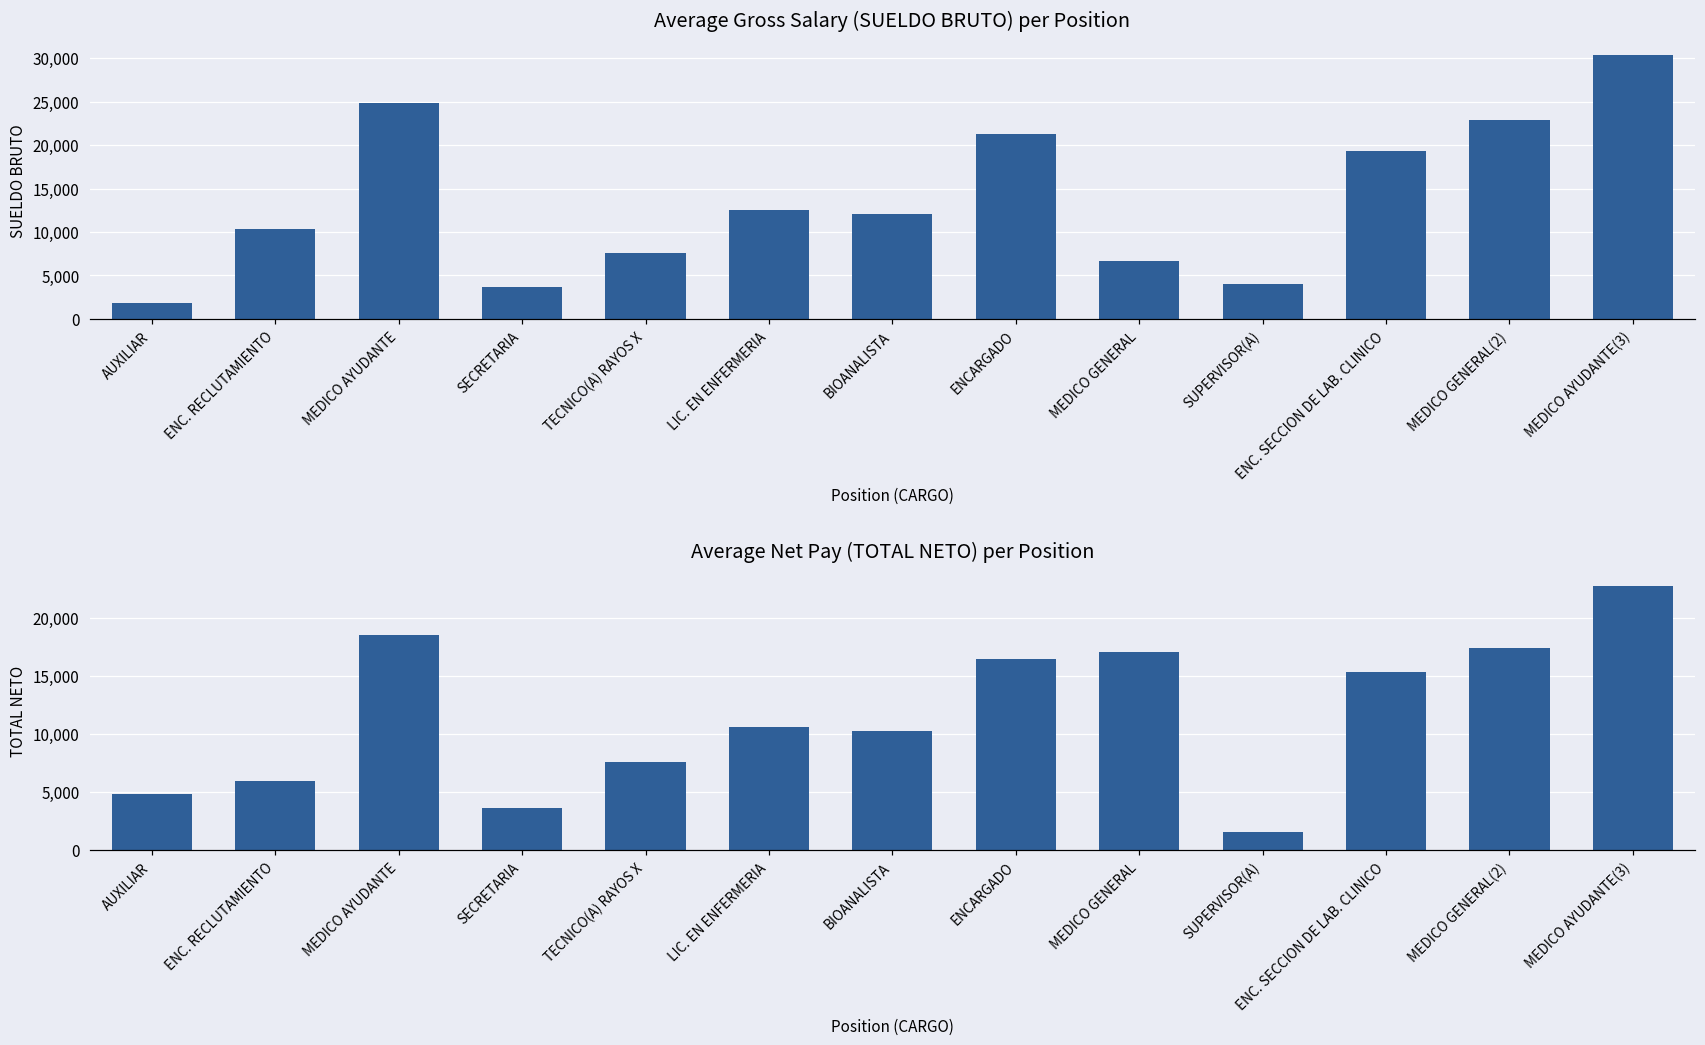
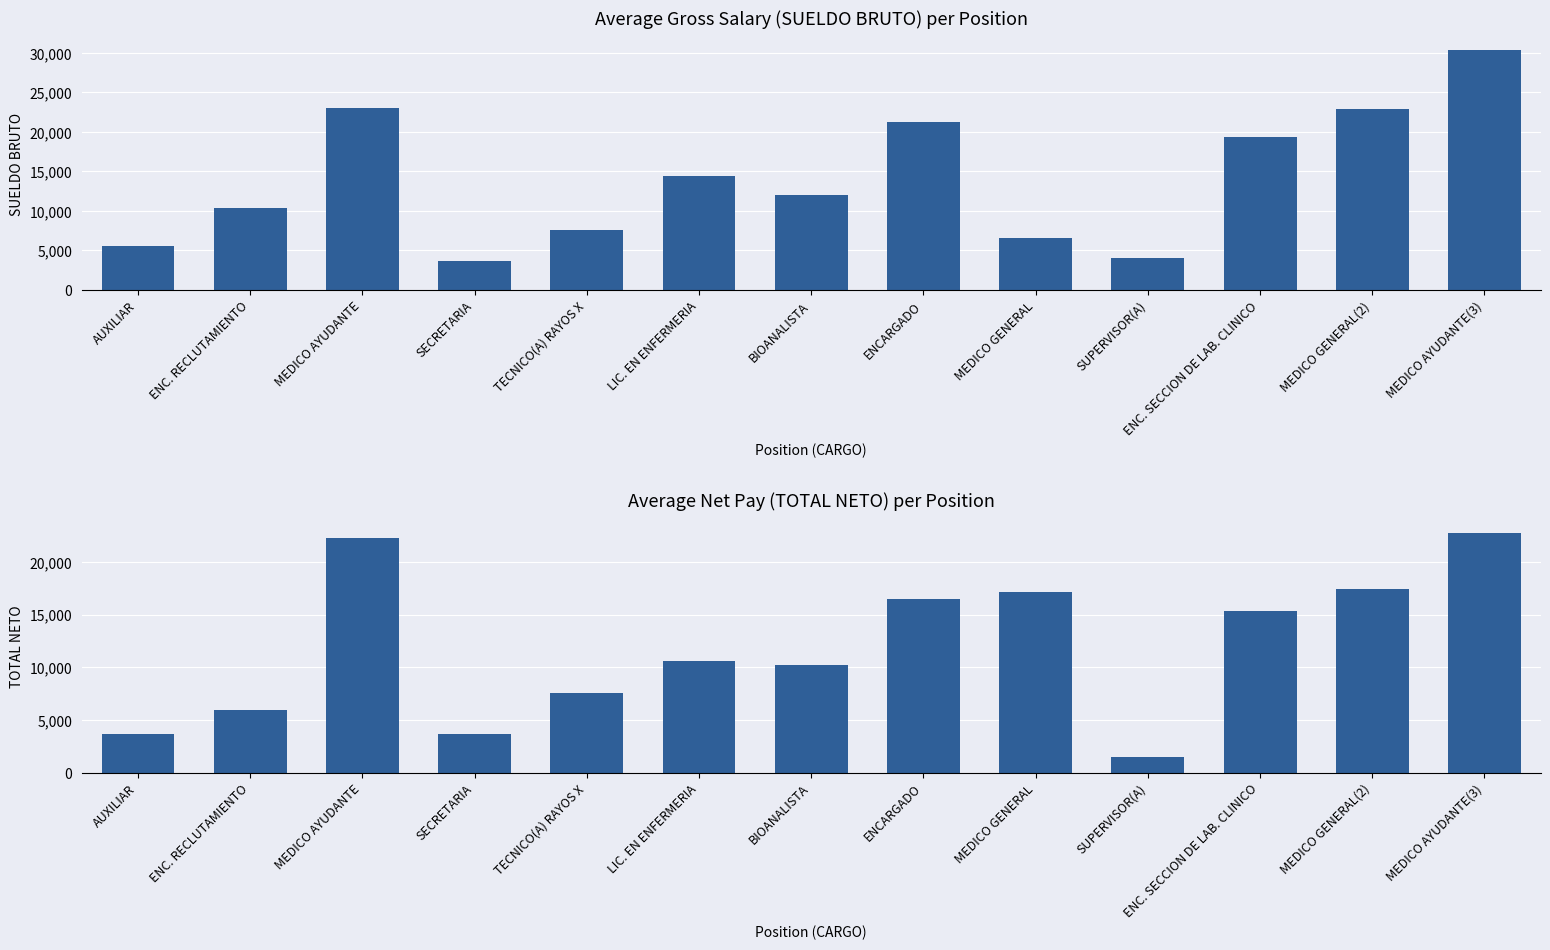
Average Gross Salary (SUELDO BRUTO) per Position, AUXILIAR: 2,000 -> 6,000
Average Gross Salary (SUELDO BRUTO) per Position, MEDICO AYUDANTE: 25,000 -> 23,000
Average Gross Salary (SUELDO BRUTO) per Position, LIC. EN ENFERMERIA: 12,000 -> 14,000
Average Net Pay (TOTAL NETO) per Position, AUXILIAR: 4,900 -> 3,600
Average Net Pay (TOTAL NETO) per Position, MEDICO AYUDANTE: 18,500 -> 22,300
